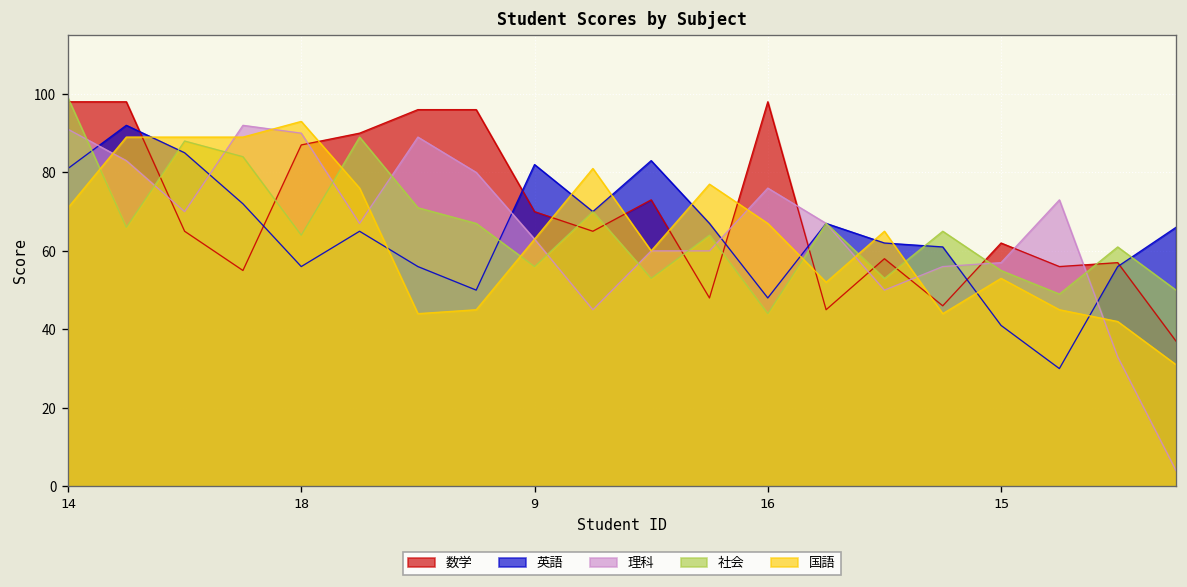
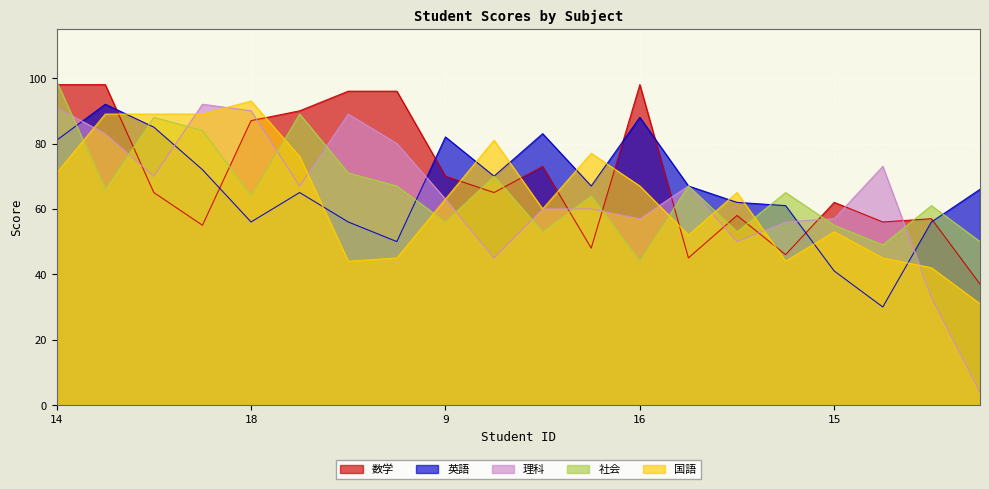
英語, 16: 48 -> 88
理科, 16: 76 -> 57
